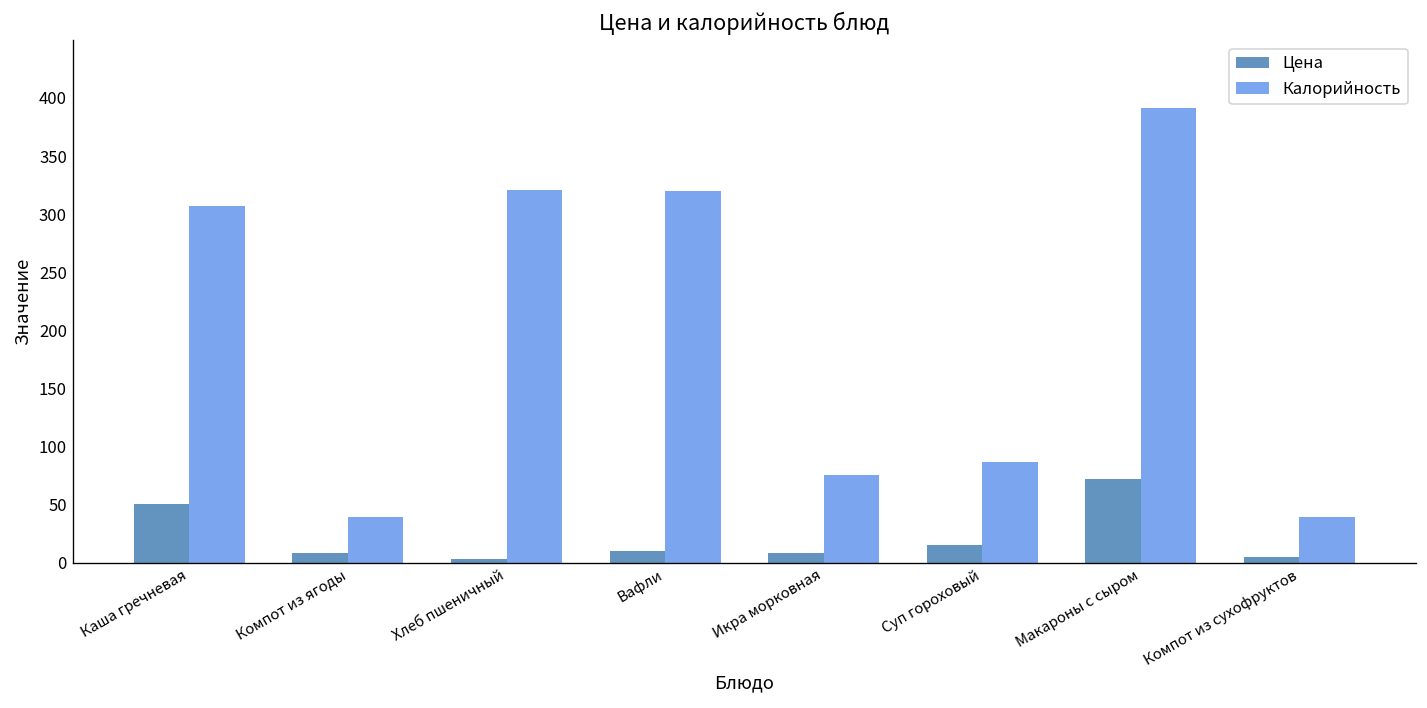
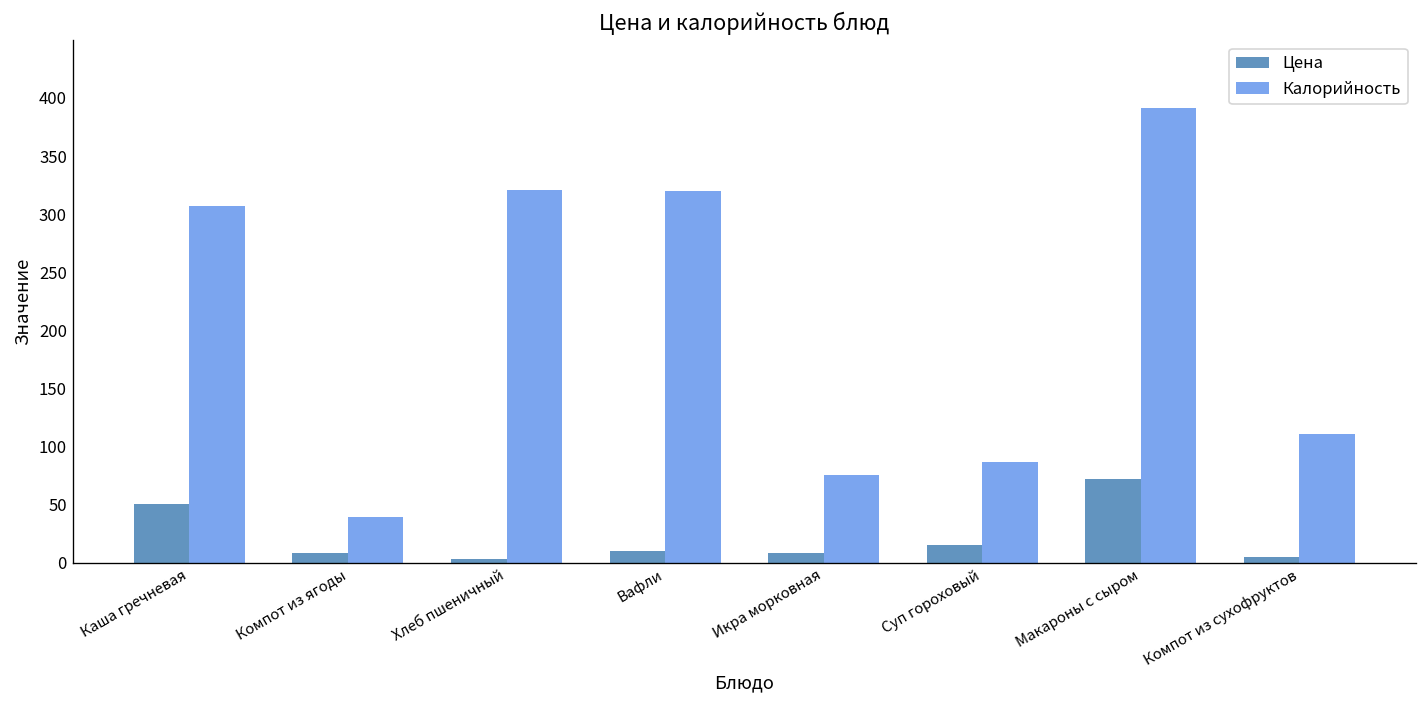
Калорийность, Компот из сухофруктов: 40 -> 110
